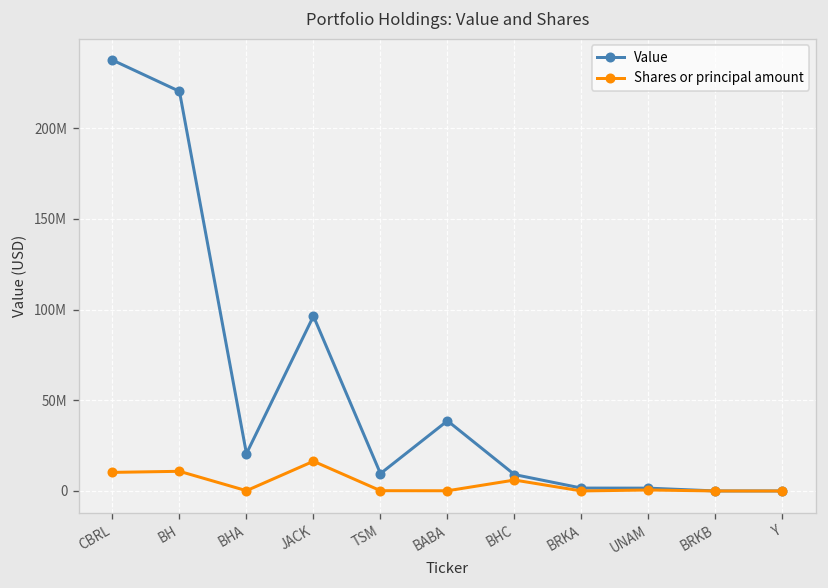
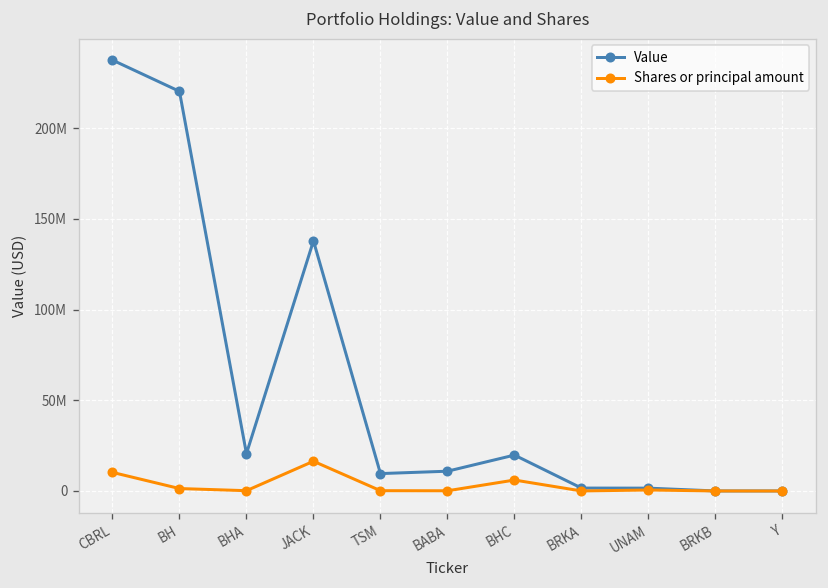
Shares or principal amount, BH: 11000000 -> 1000000
Value, JACK: 96000000 -> 138000000
Value, BABA: 39000000 -> 11000000
Value, BHC: 9000000 -> 20000000
